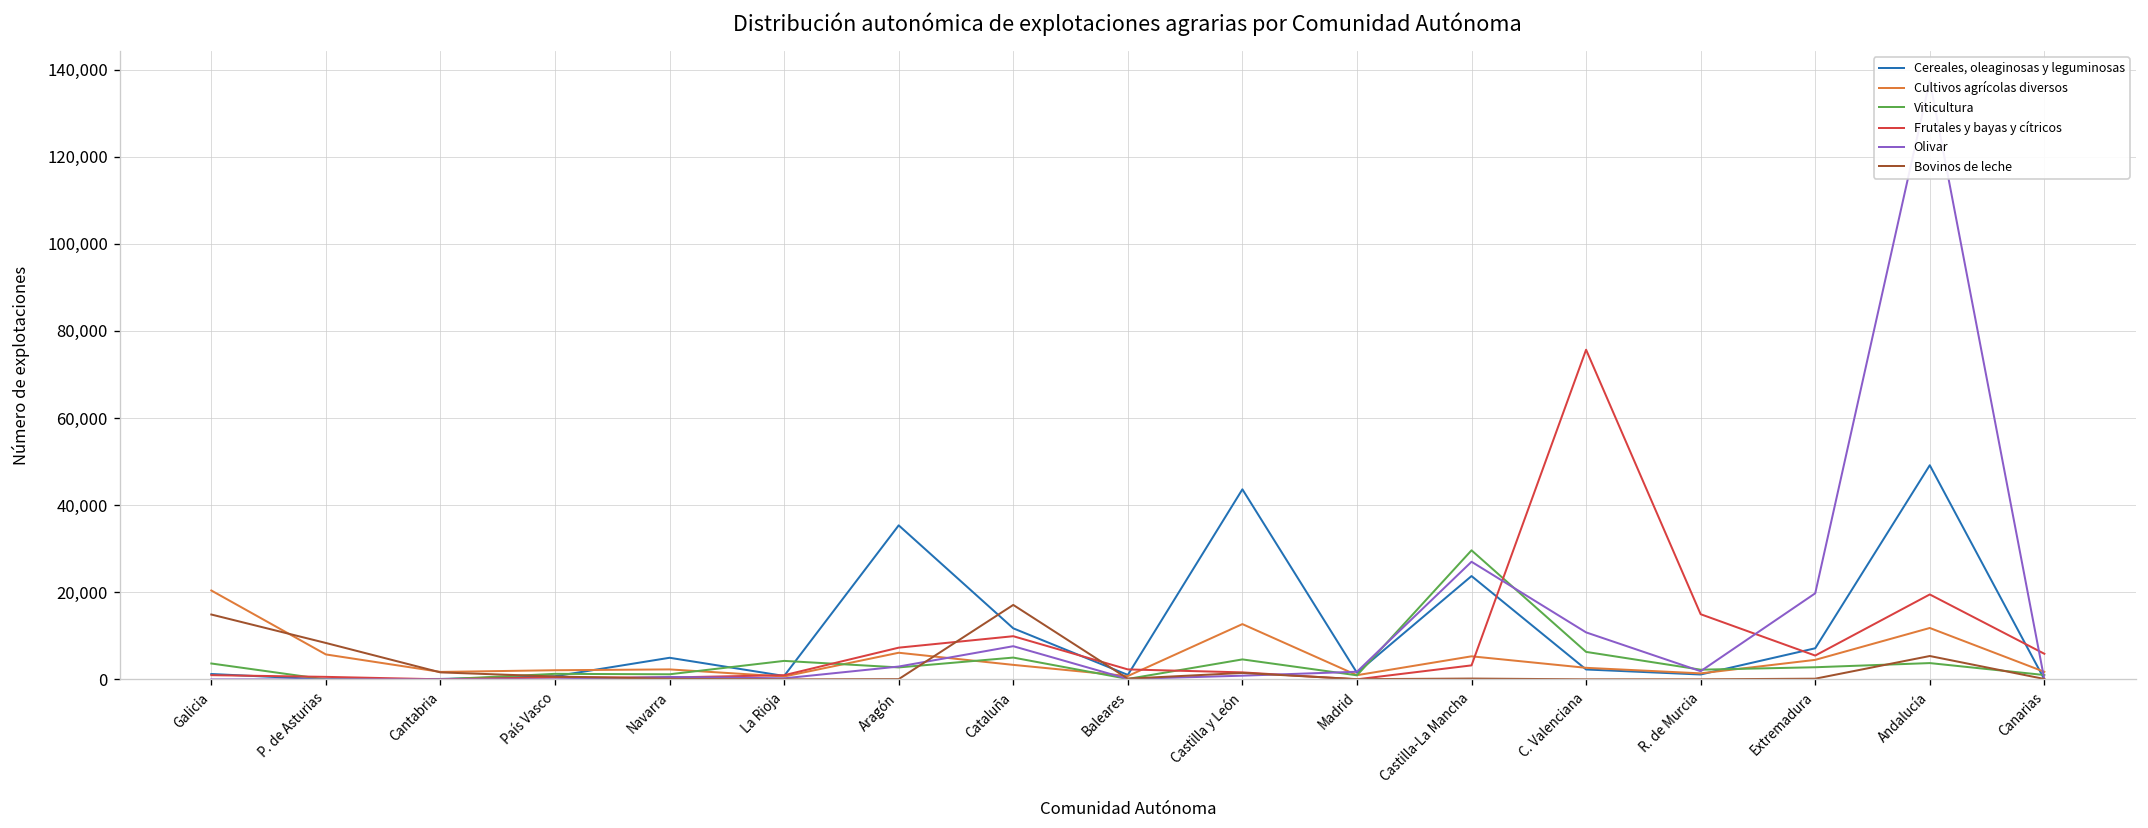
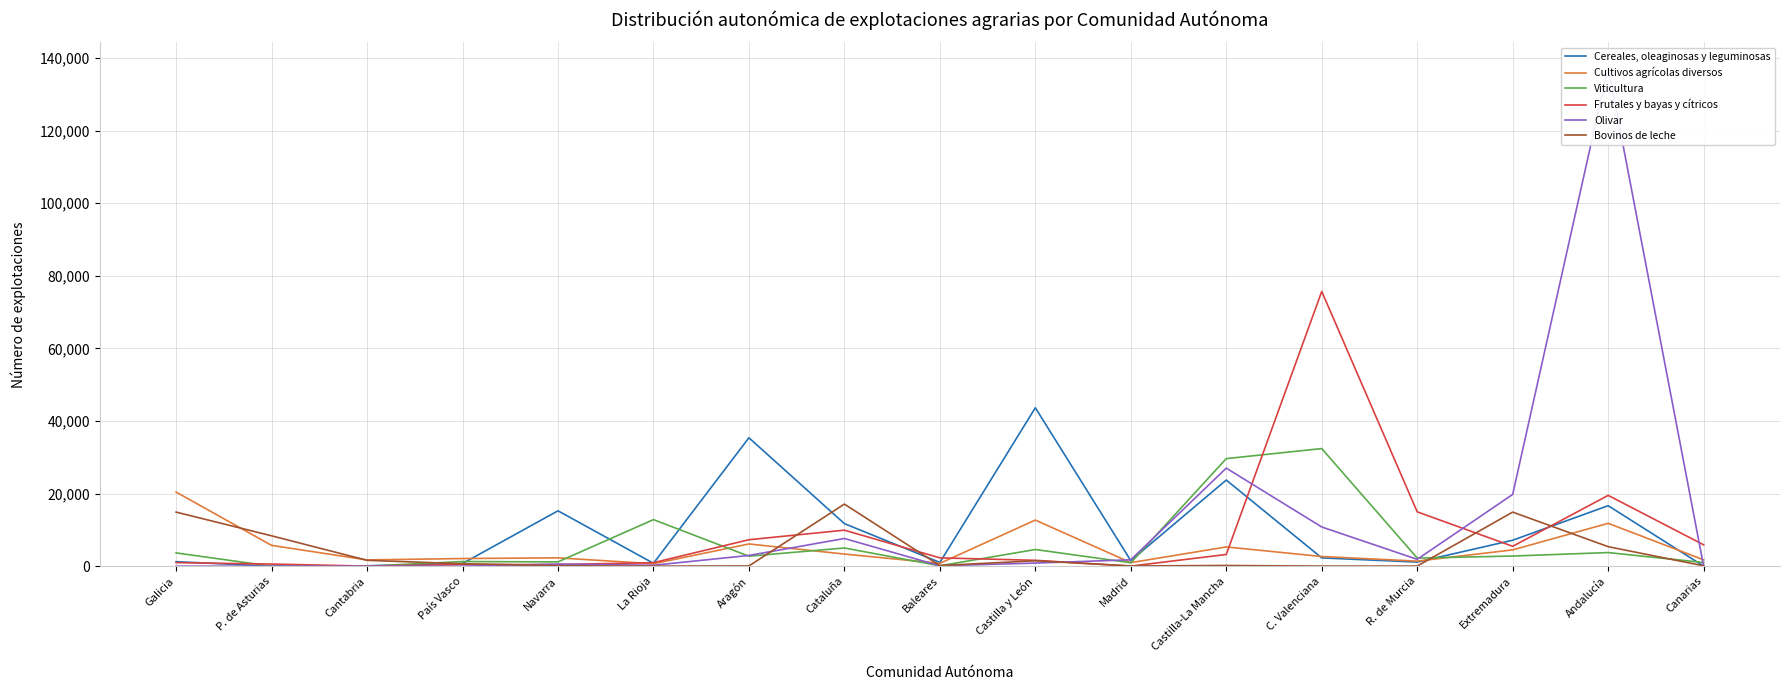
Cereales, oleaginosas y leguminosas, Navarra: 5,000 -> 15,000
Viticultura, La Rioja: 4,000 -> 13,000
Viticultura, C. Valenciana: 6,000 -> 32,000
Bovinos de leche, Extremadura: 0 -> 15,000
Cereales, oleaginosas y leguminosas, Andalucía: 49,000 -> 17,000
